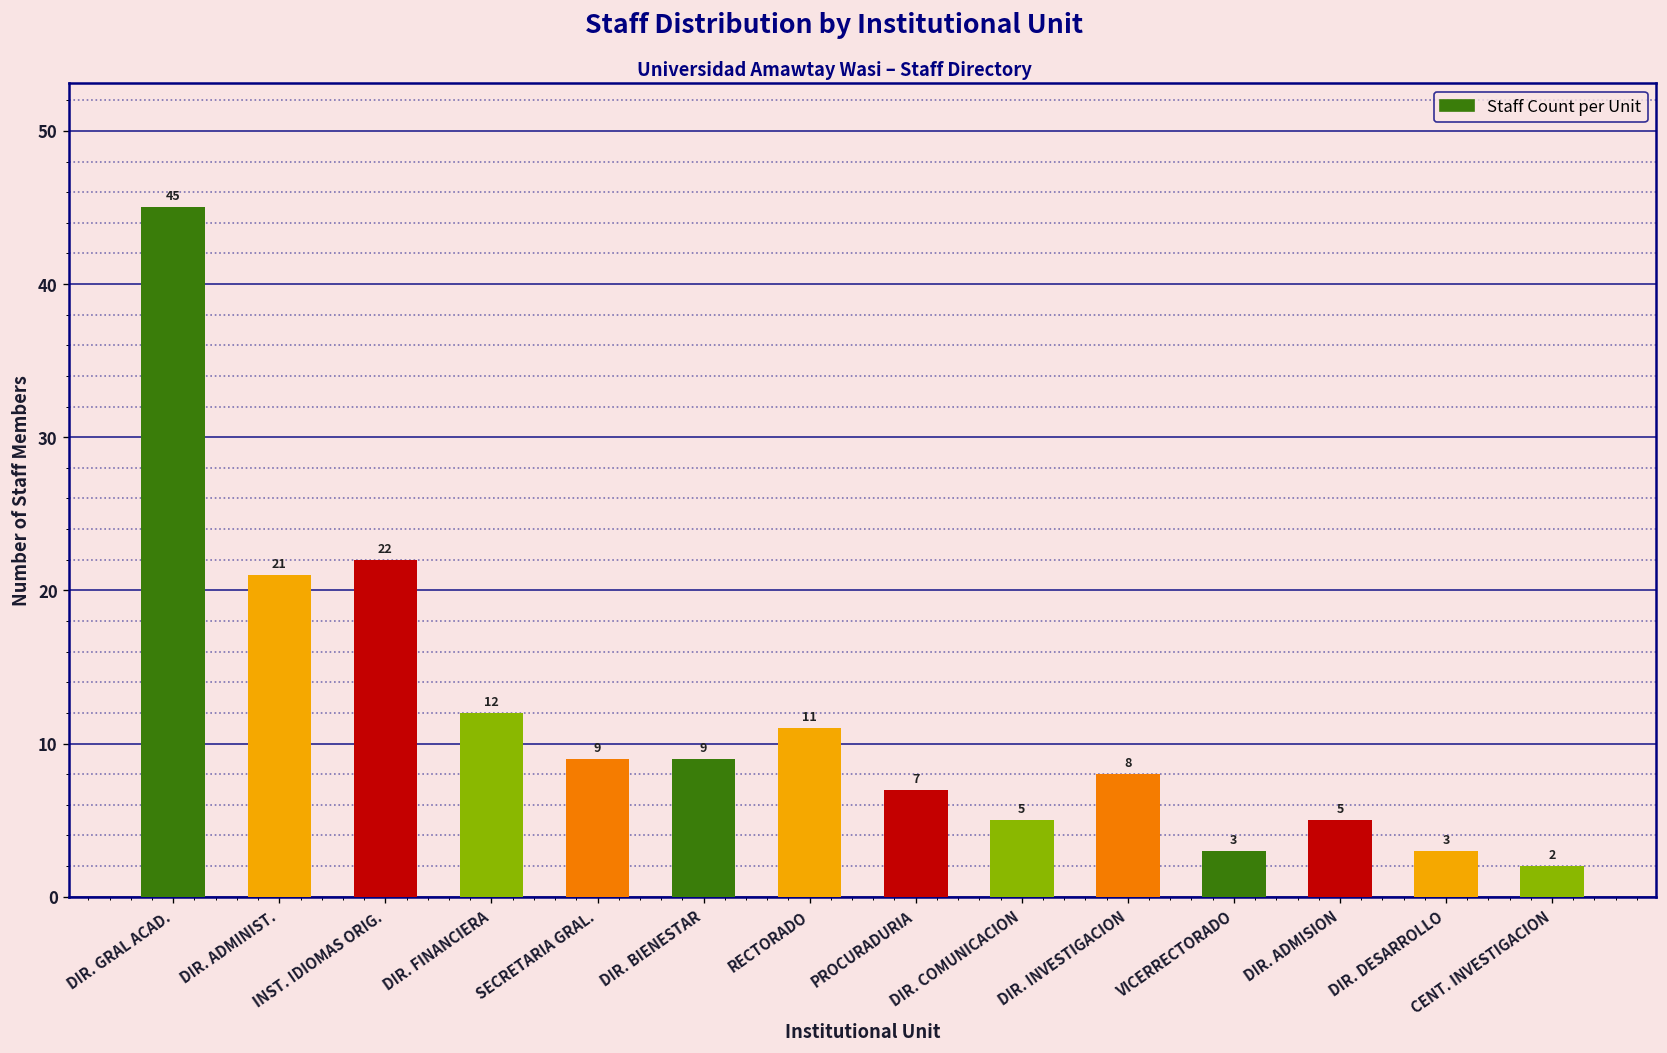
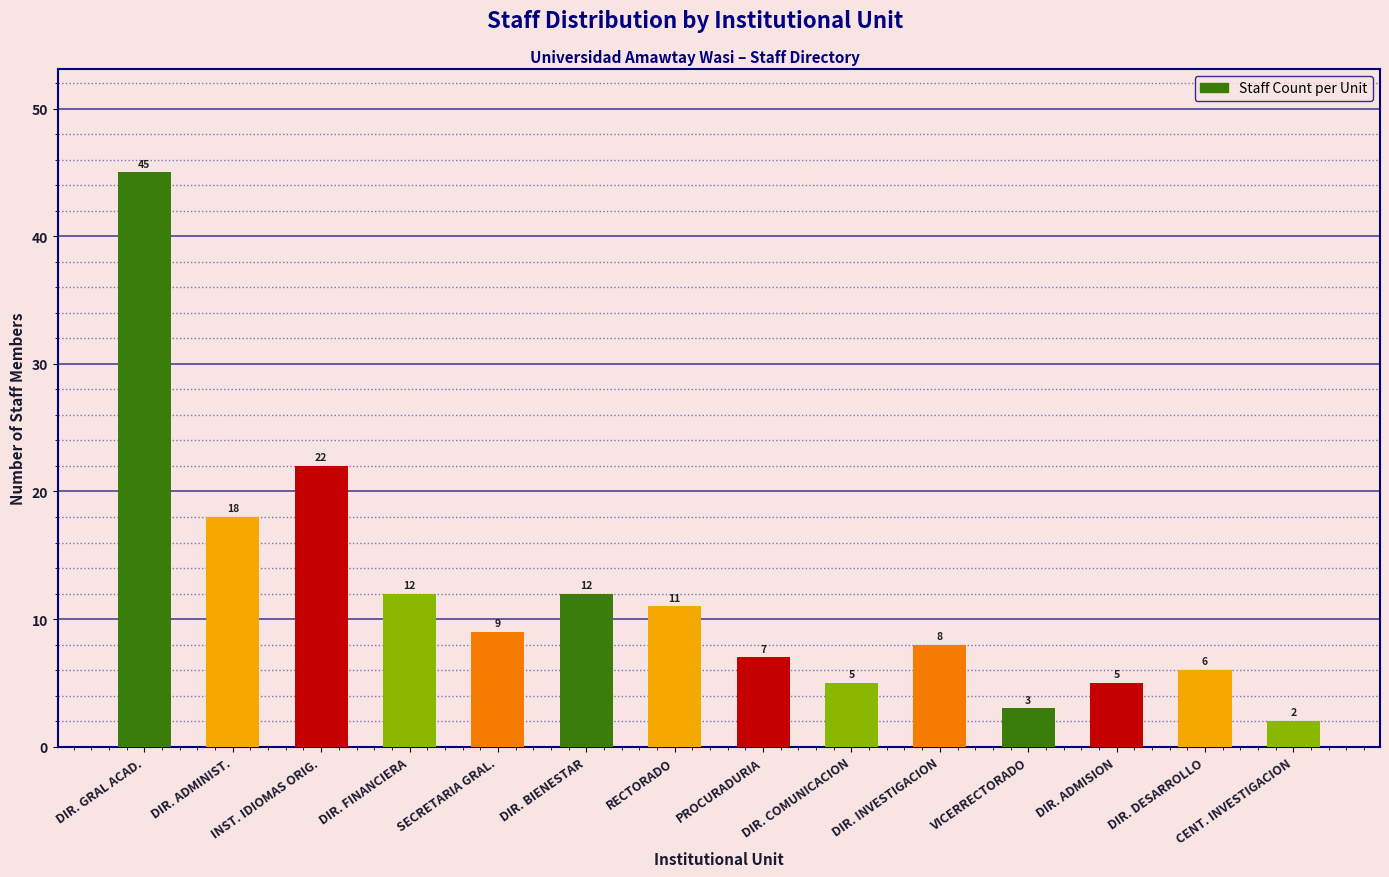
DIR. ADMINIST.: 21 -> 18
DIR. BIENESTAR: 9 -> 12
DIR. DESARROLLO: 3 -> 6
